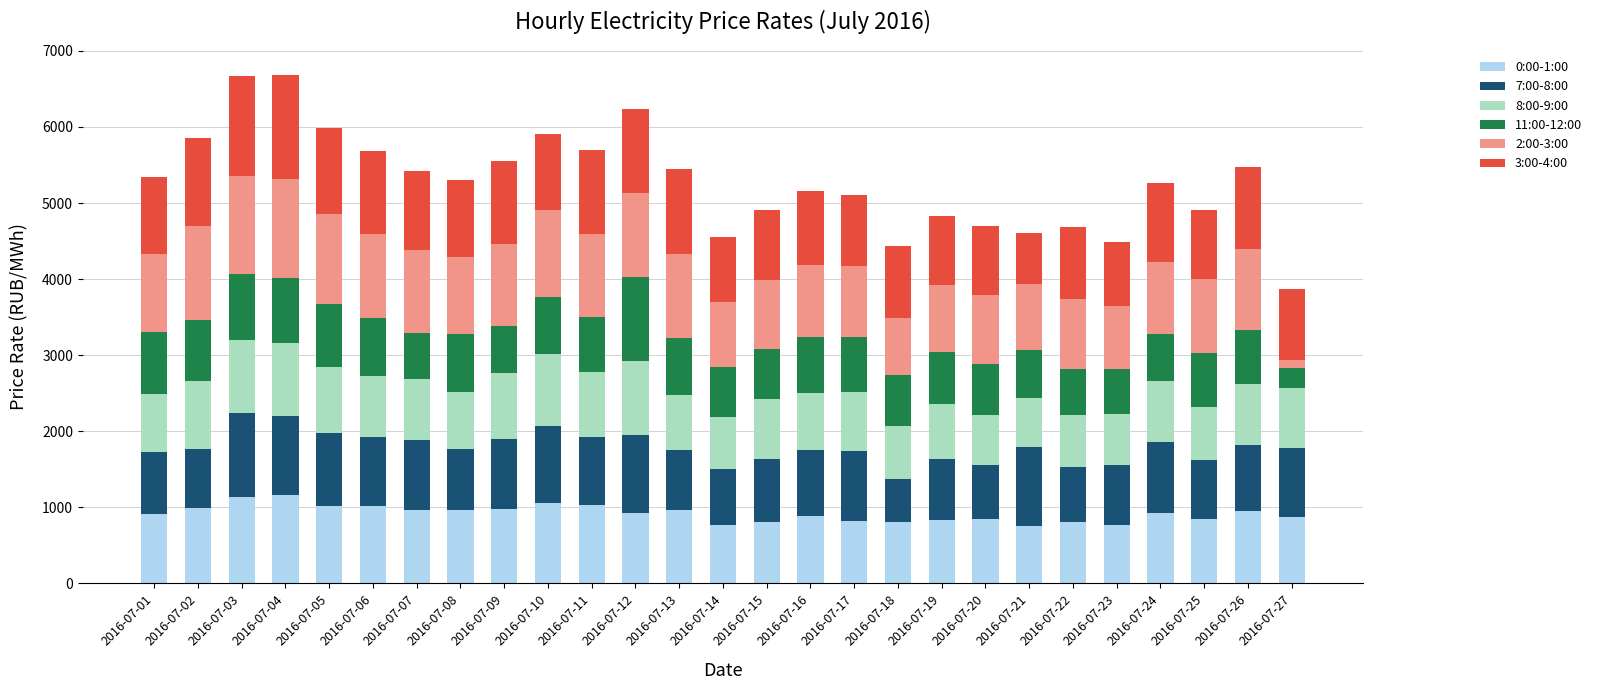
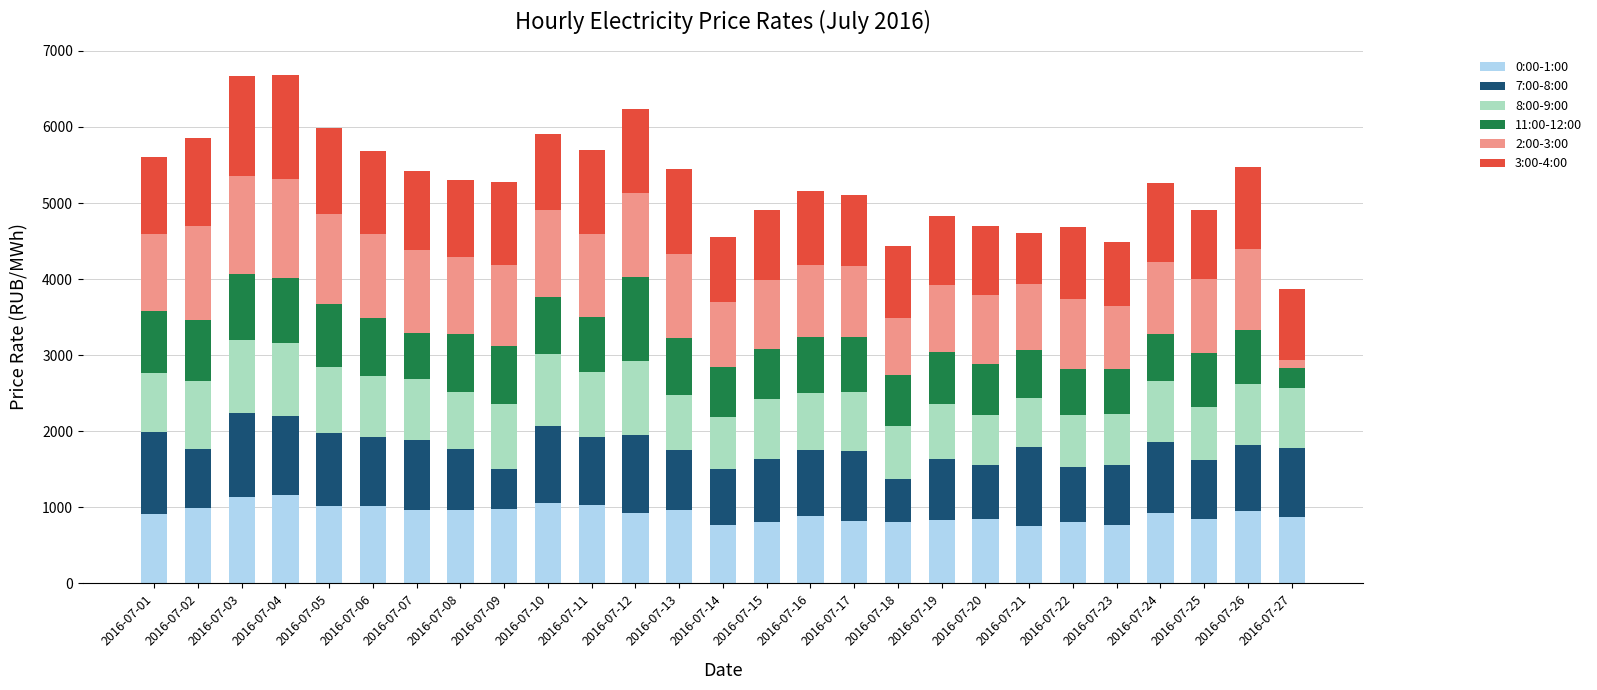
7:00-8:00, 2016-07-01: 800 -> 1100
7:00-8:00, 2016-07-09: 900 -> 500
11:00-12:00, 2016-07-09: 600 -> 800
